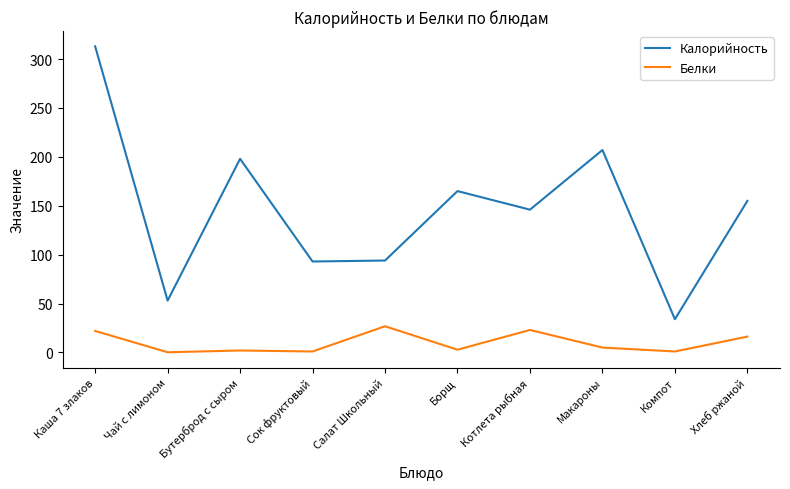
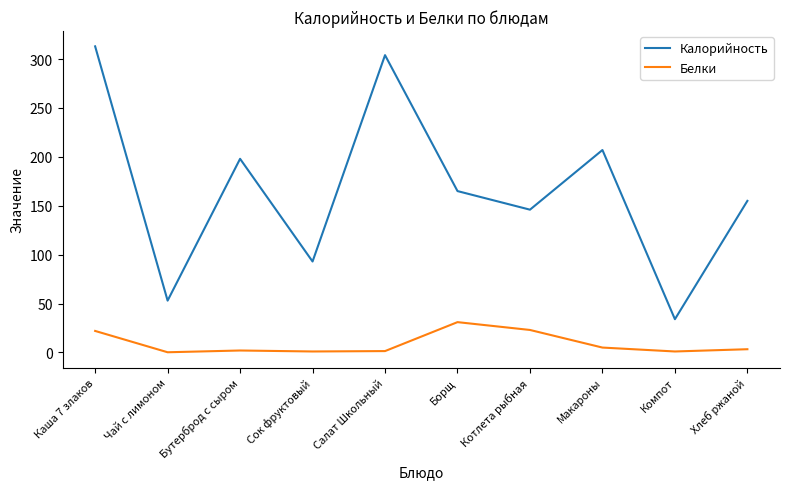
Калорийность, Салат Школьный: 90 -> 300
Белки, Салат Школьный: 30 -> 0
Белки, Борщ: 0 -> 30
Белки, Хлеб ржаной: 20 -> 0
